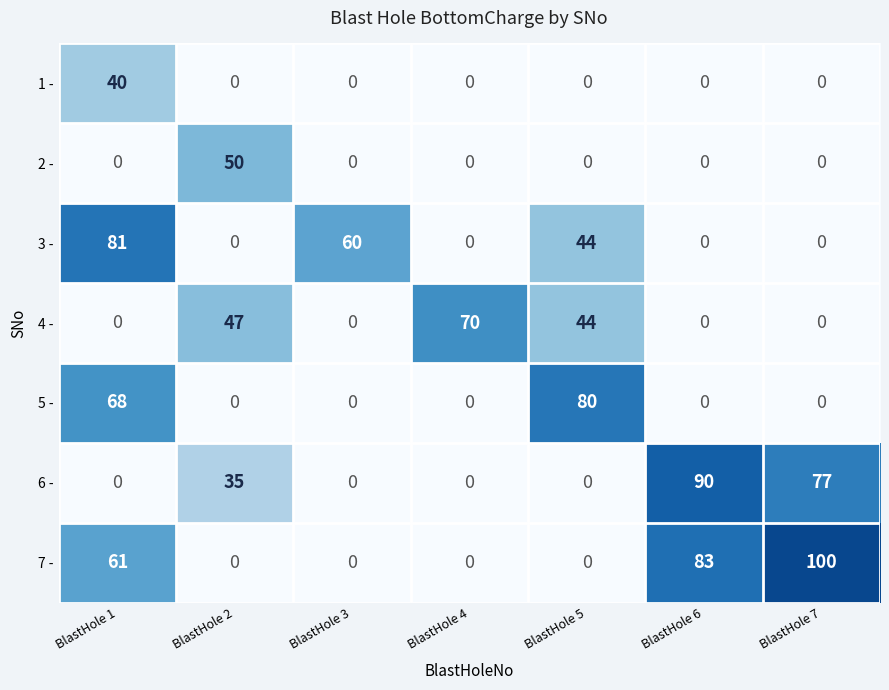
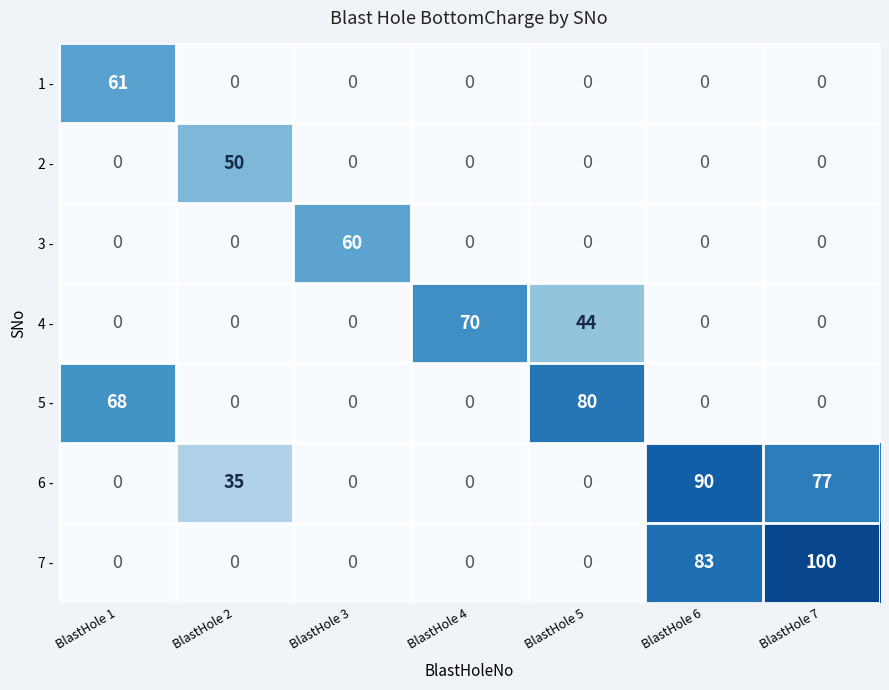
1 -, BlastHole 1: 40 -> 61
3 -, BlastHole 1: 81 -> 0
3 -, BlastHole 5: 44 -> 0
4 -, BlastHole 2: 47 -> 0
7 -, BlastHole 1: 61 -> 0
